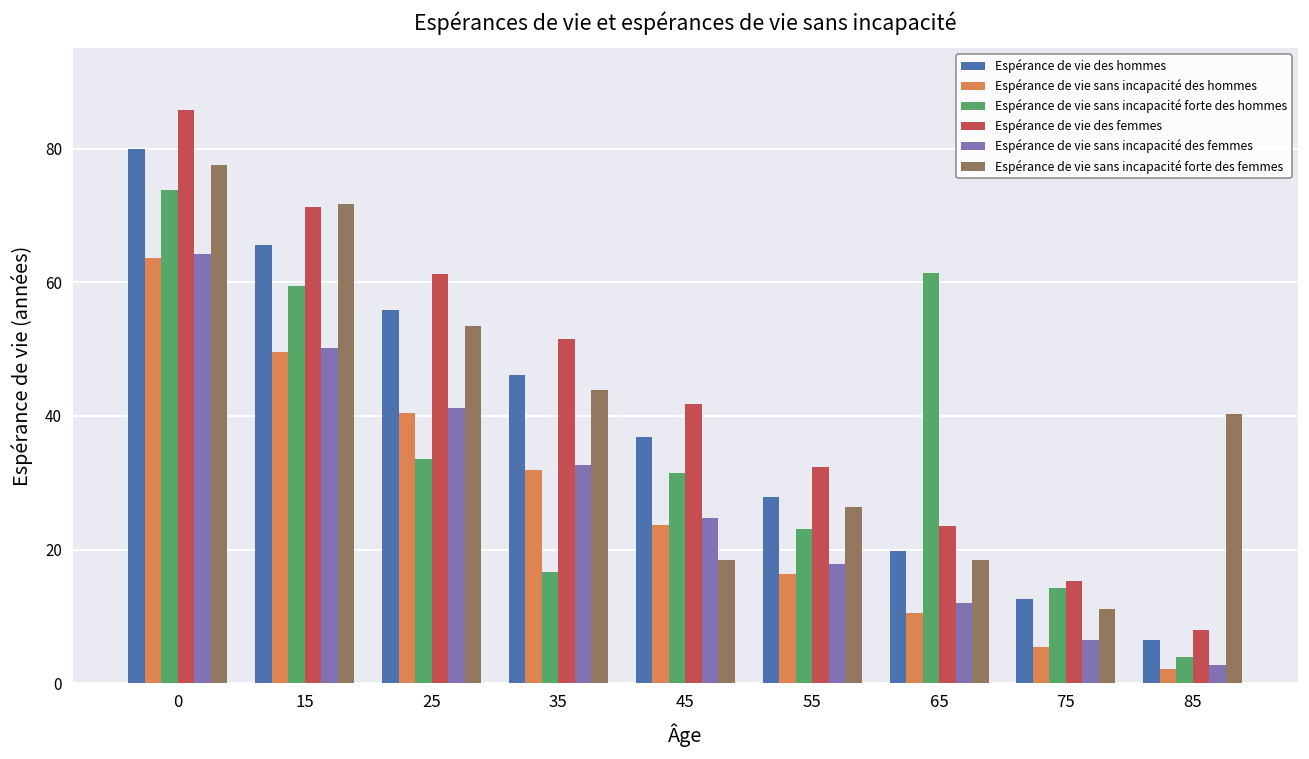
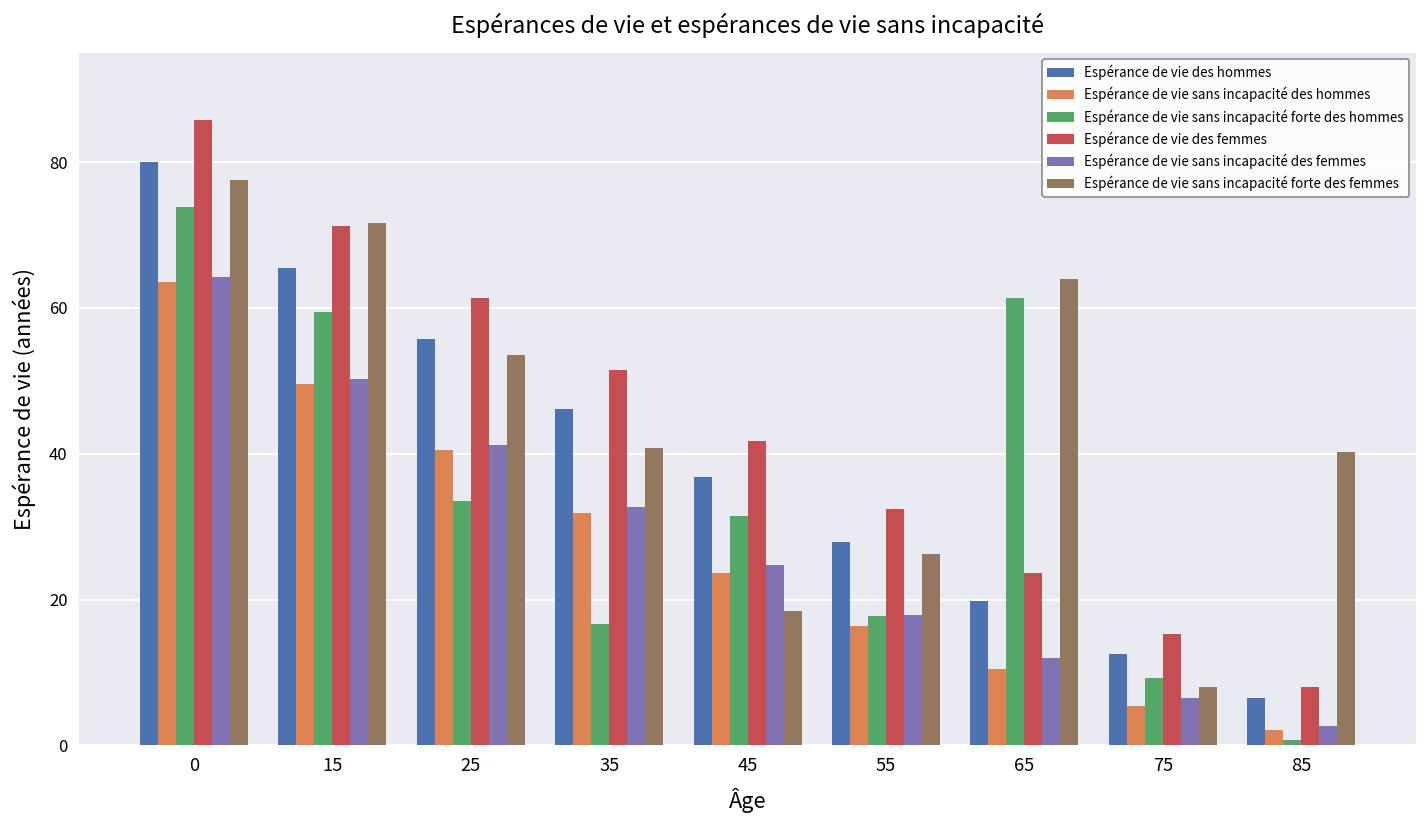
Espérance de vie sans incapacité forte des femmes, 35: 44 -> 41
Espérance de vie sans incapacité forte des hommes, 55: 23 -> 18
Espérance de vie sans incapacité forte des femmes, 65: 19 -> 64
Espérance de vie sans incapacité forte des hommes, 75: 14 -> 9
Espérance de vie sans incapacité forte des femmes, 75: 11 -> 8
Espérance de vie sans incapacité forte des hommes, 85: 4 -> 1
